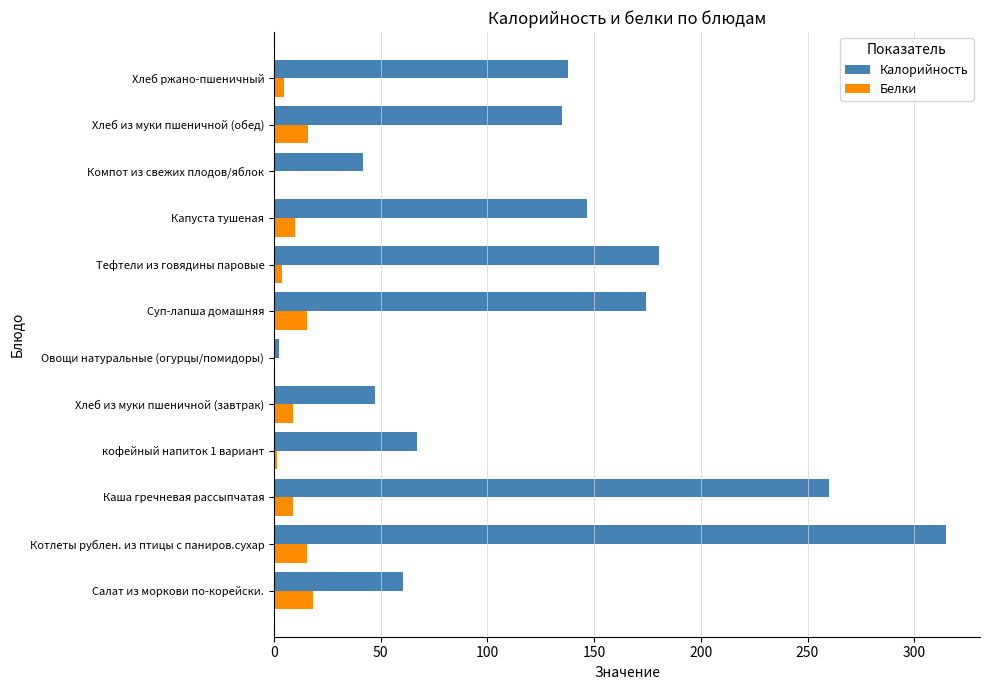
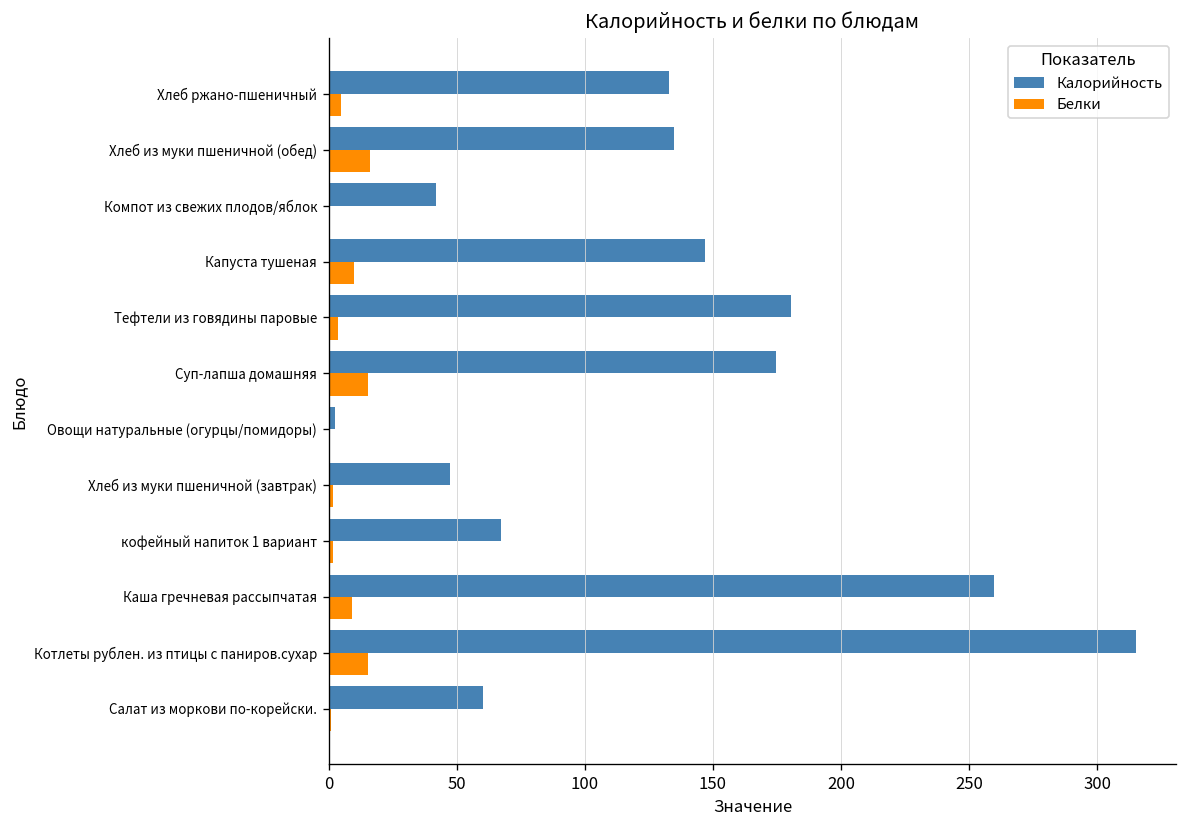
Калорийность, Хлеб ржано-пшеничный: 138 -> 133
Белки, Хлеб из муки пшеничной (завтрак): 9 -> 2
Белки, Салат из моркови по-корейски.: 18 -> 1
